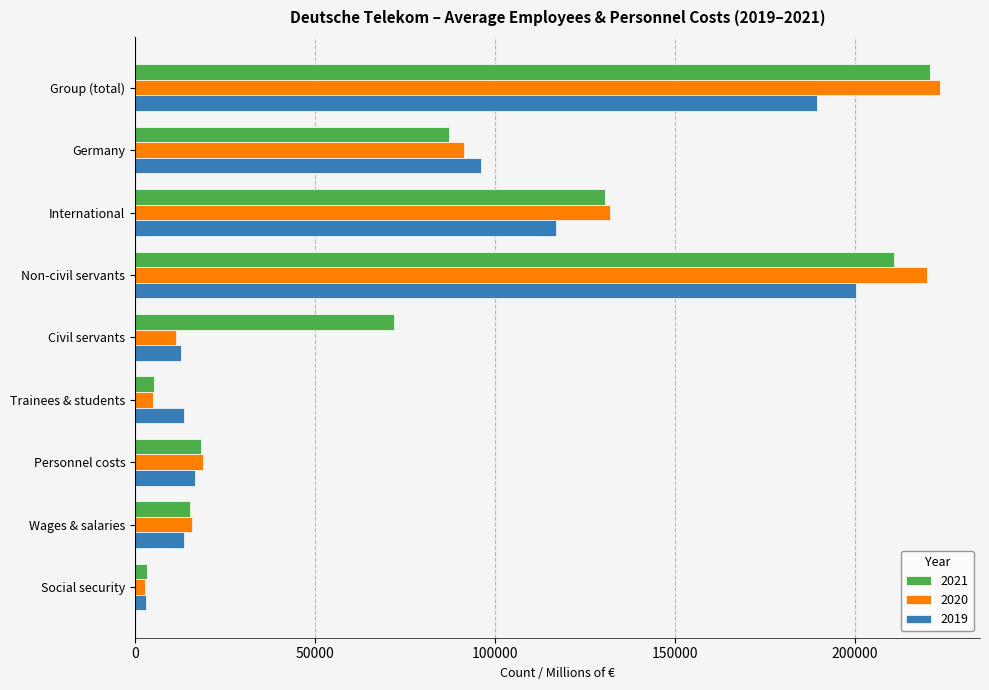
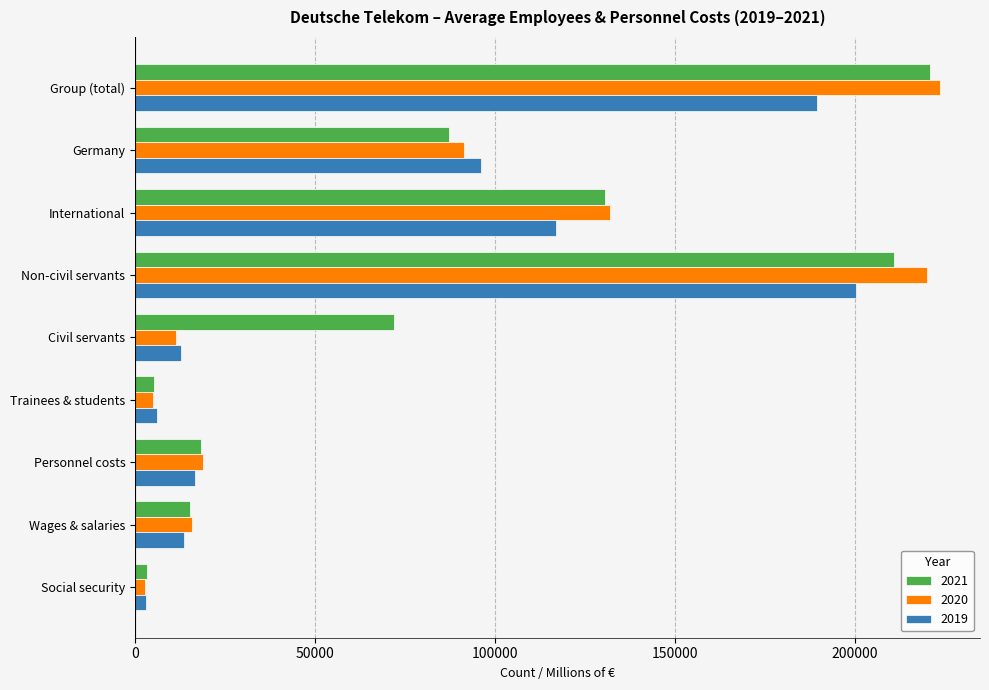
2019, Trainees & students: 14000 -> 6000
